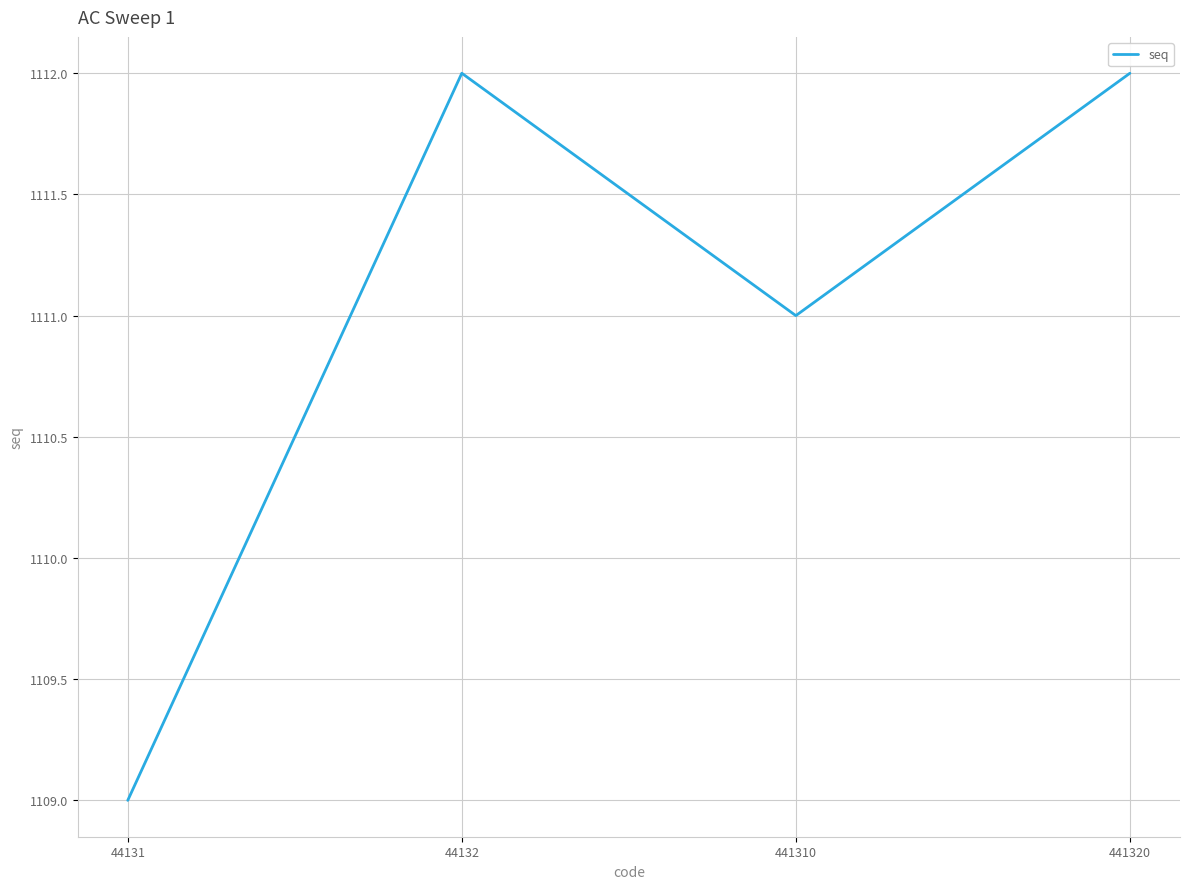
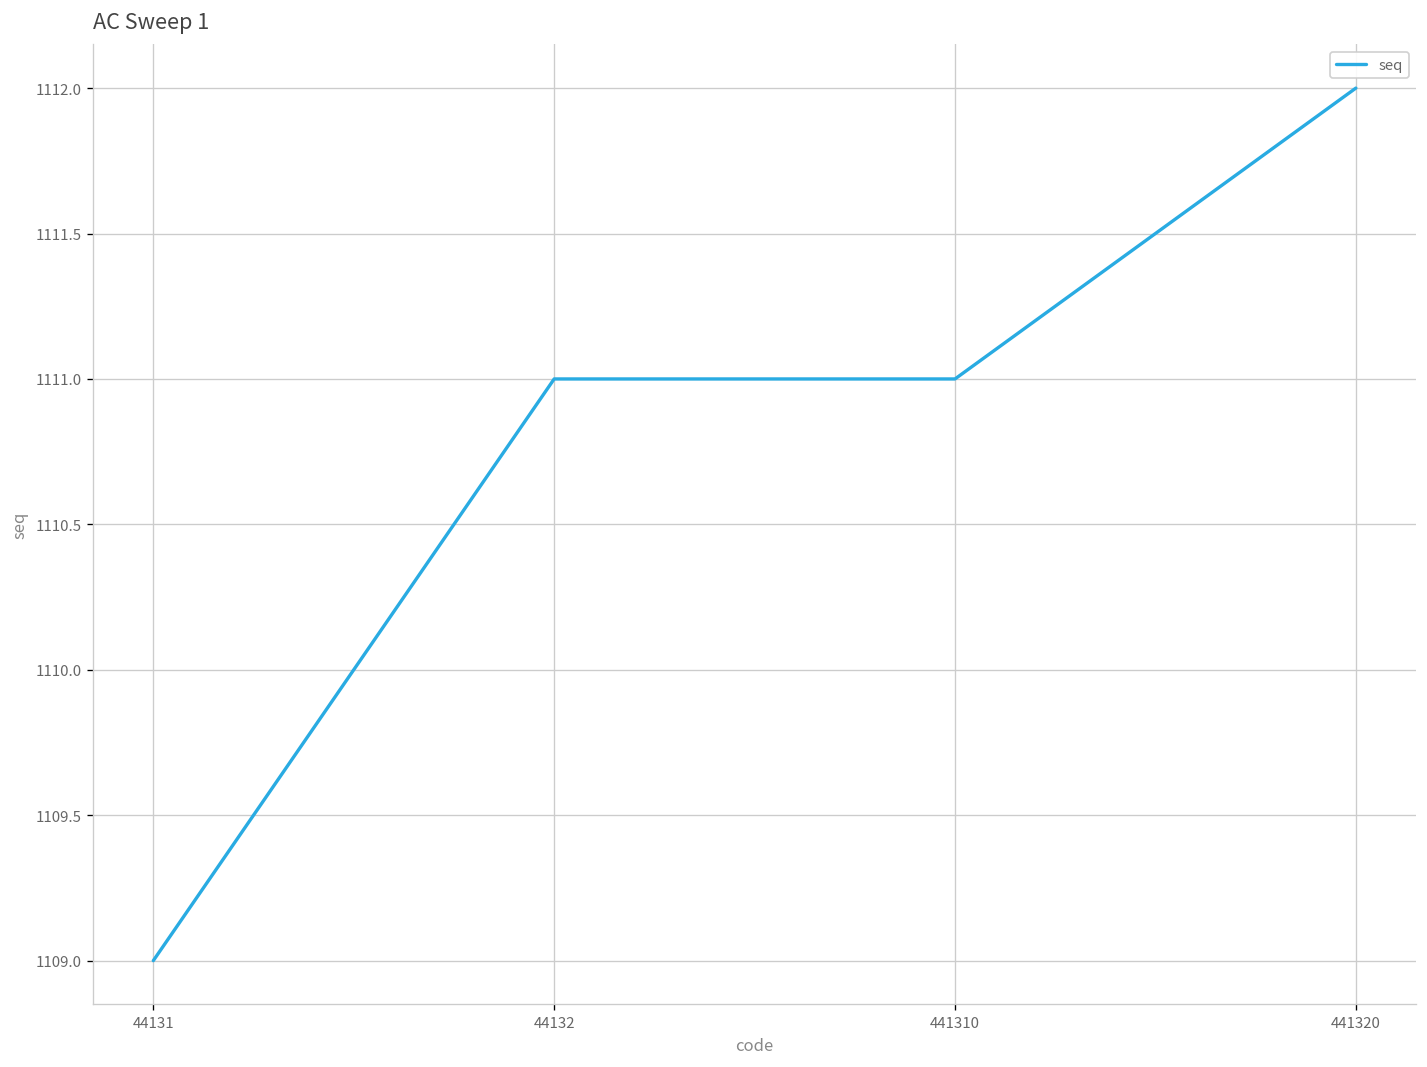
44132: 1112 -> 1111
